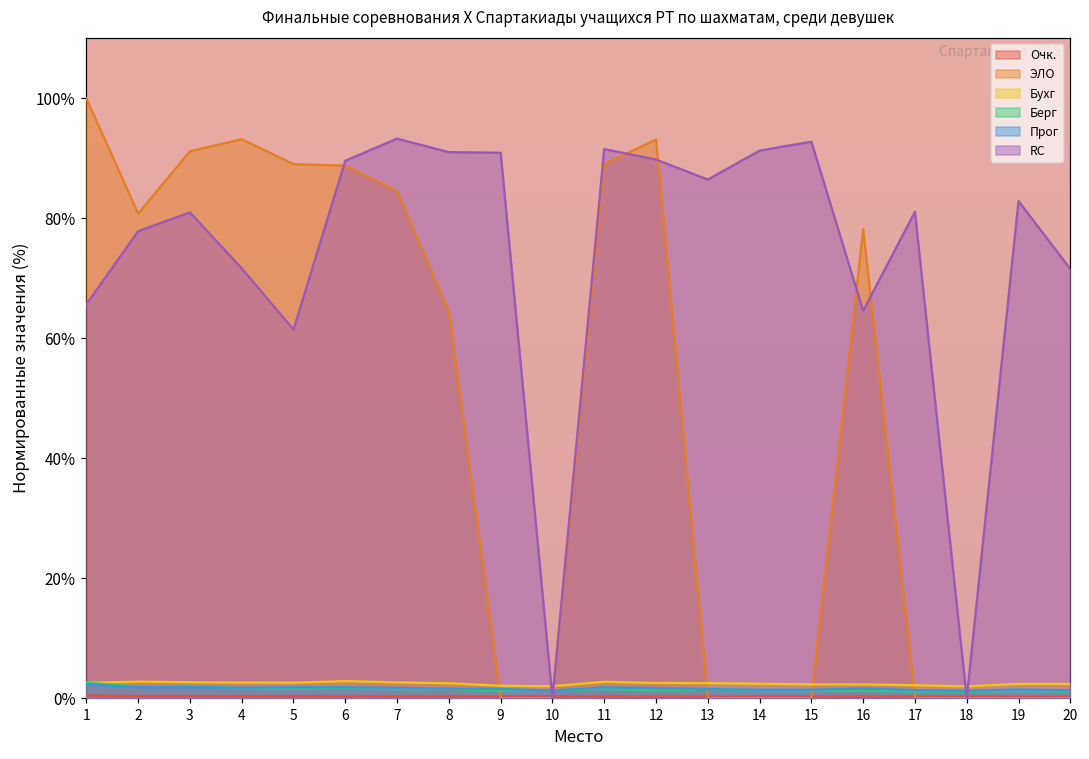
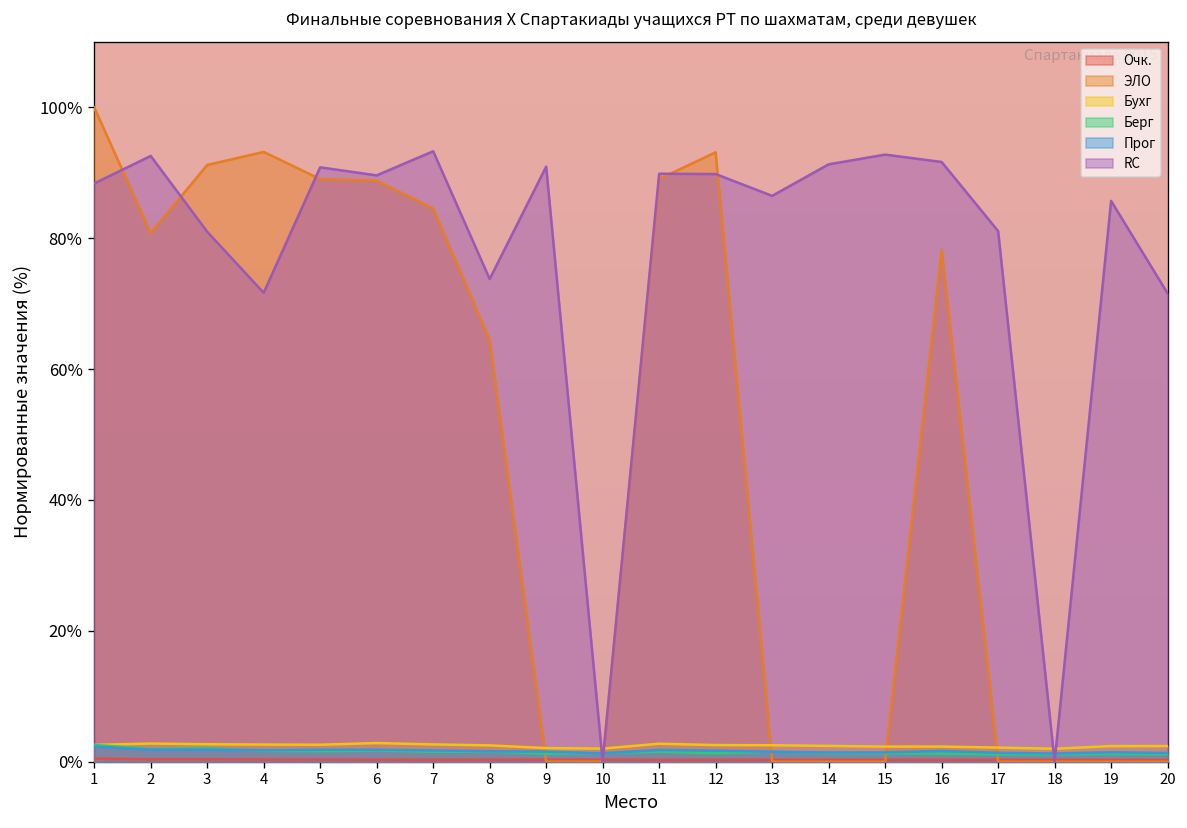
RC, 1: 66% -> 88%
RC, 2: 78% -> 93%
RC, 5: 61% -> 91%
RC, 8: 91% -> 74%
RC, 11: 92% -> 90%
RC, 16: 65% -> 92%
RC, 19: 83% -> 86%
